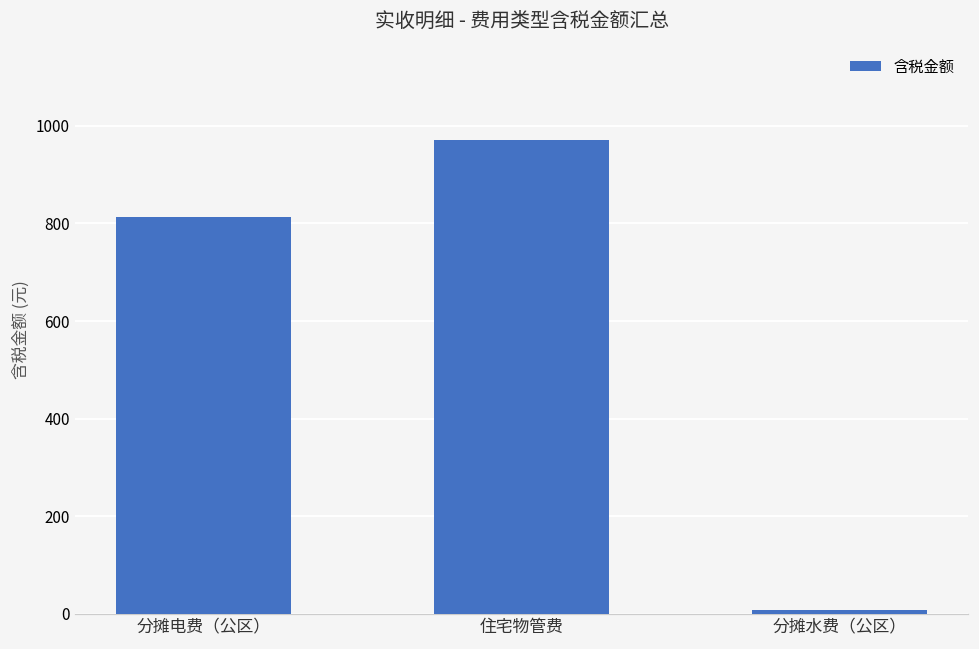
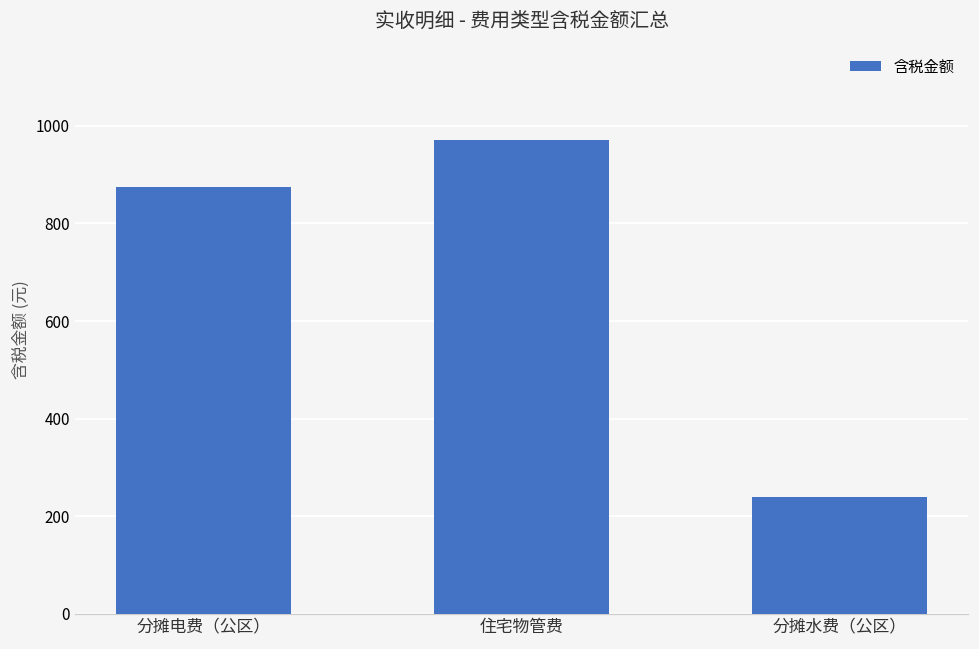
分摊电费（公区）: 810 -> 880
分摊水费（公区）: 10 -> 240
